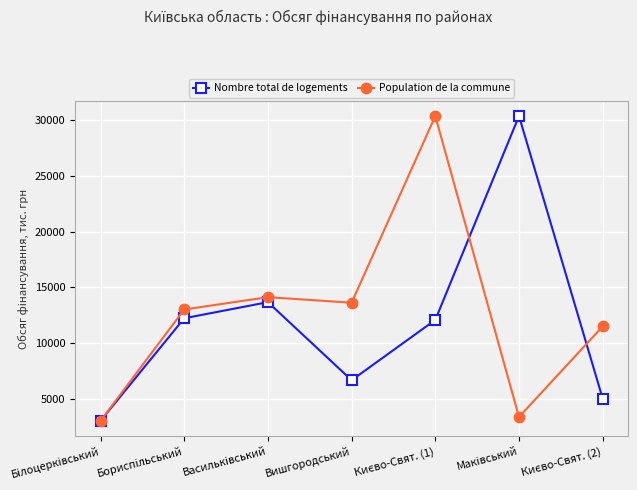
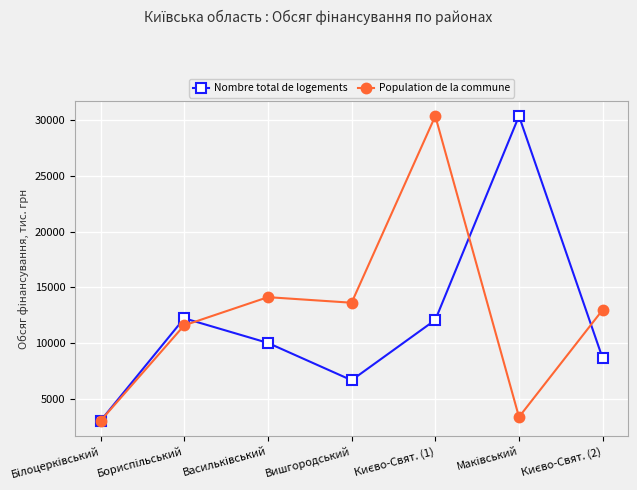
Population de la commune, Бориспільський: 13000 -> 11600
Nombre total de logements, Васильківський: 13700 -> 10000
Nombre total de logements, Києво-Свят. (2): 5000 -> 8600
Population de la commune, Києво-Свят. (2): 11500 -> 13000
